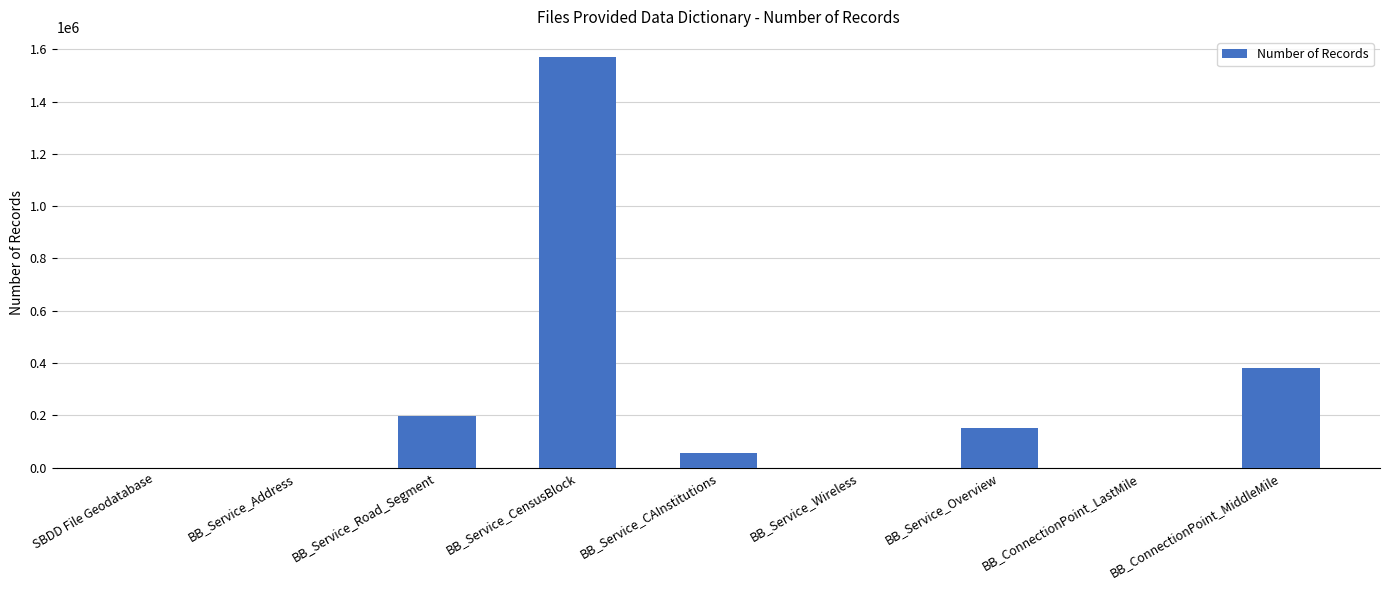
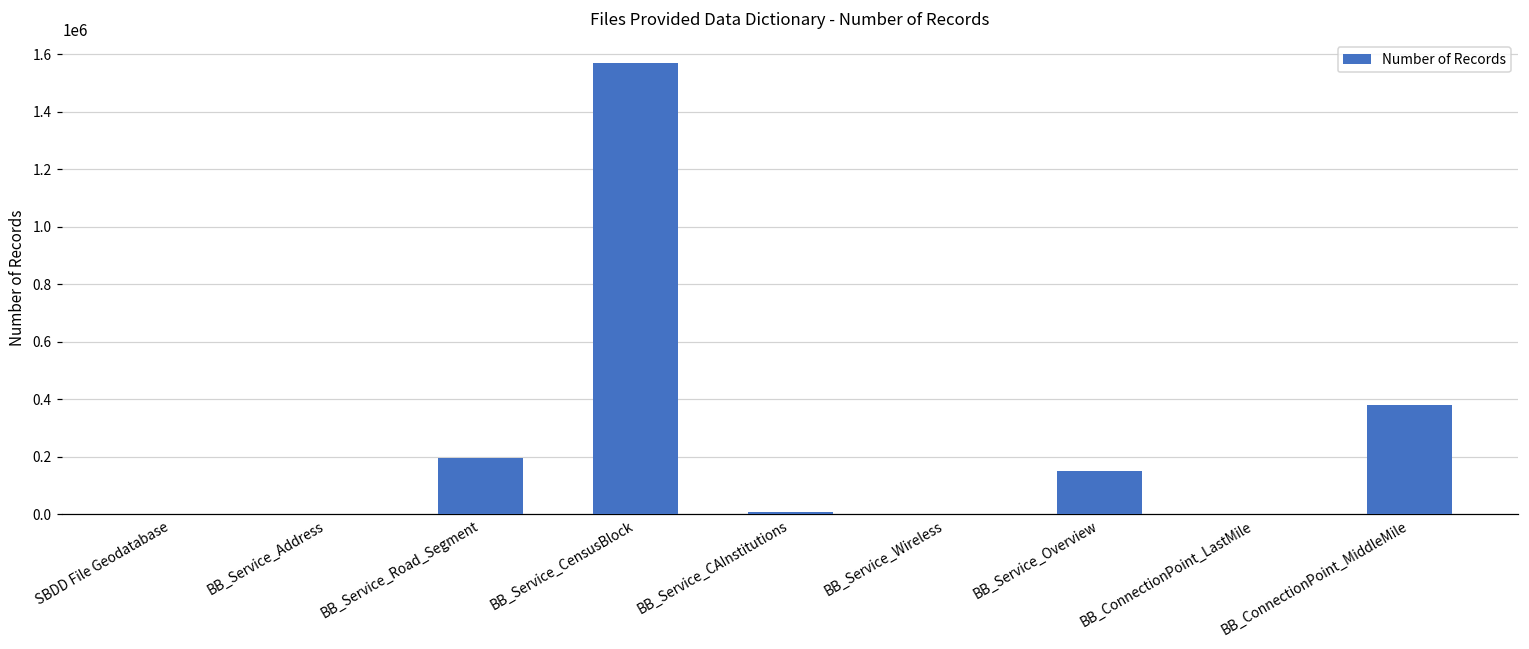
BB_Service_CAInstitutions: 50000 -> 10000
